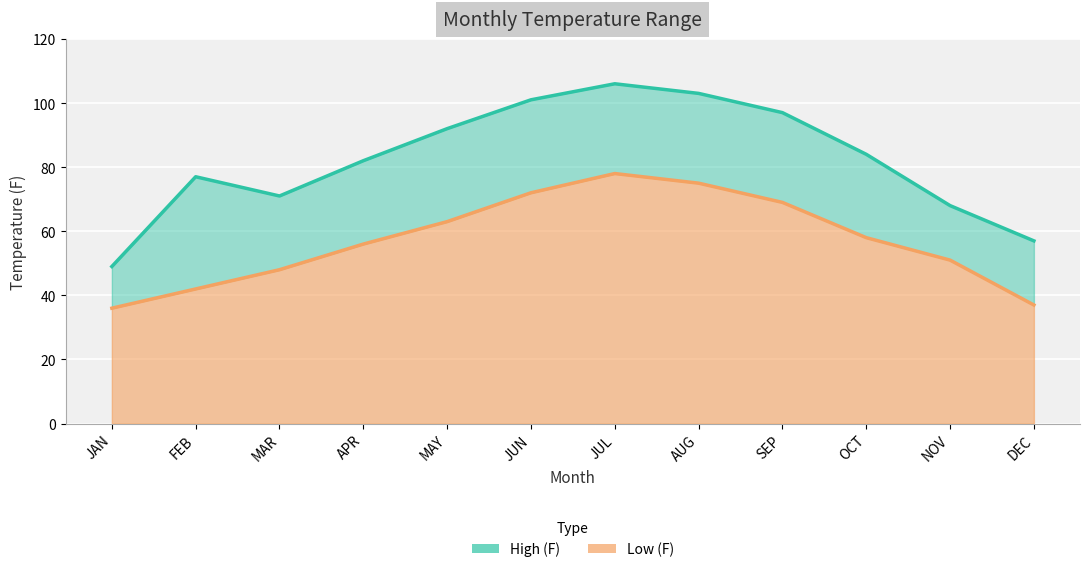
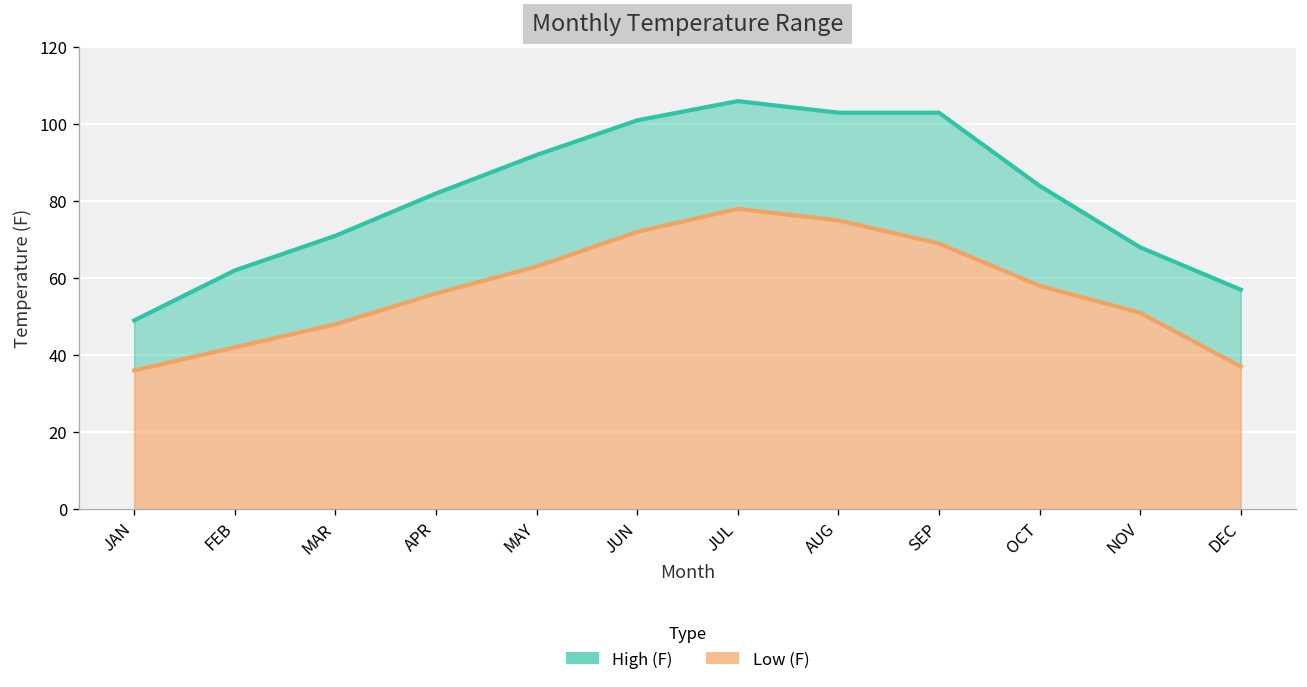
High (F), FEB: 77 -> 62
High (F), SEP: 97 -> 103
